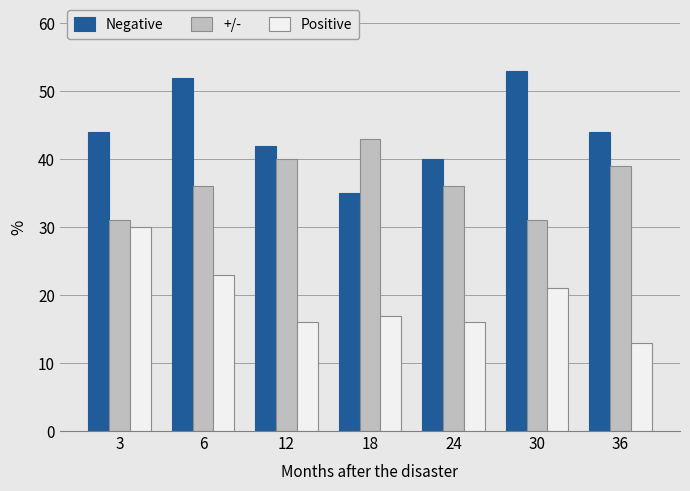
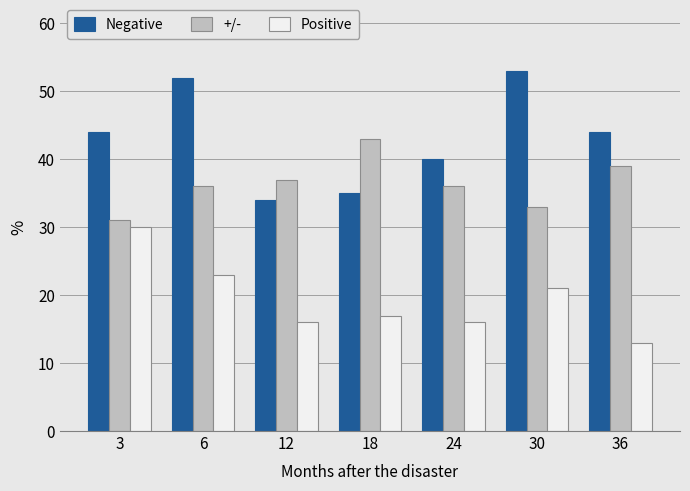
Negative, 12: 42 -> 34
+/-, 12: 40 -> 37
+/-, 30: 31 -> 33
